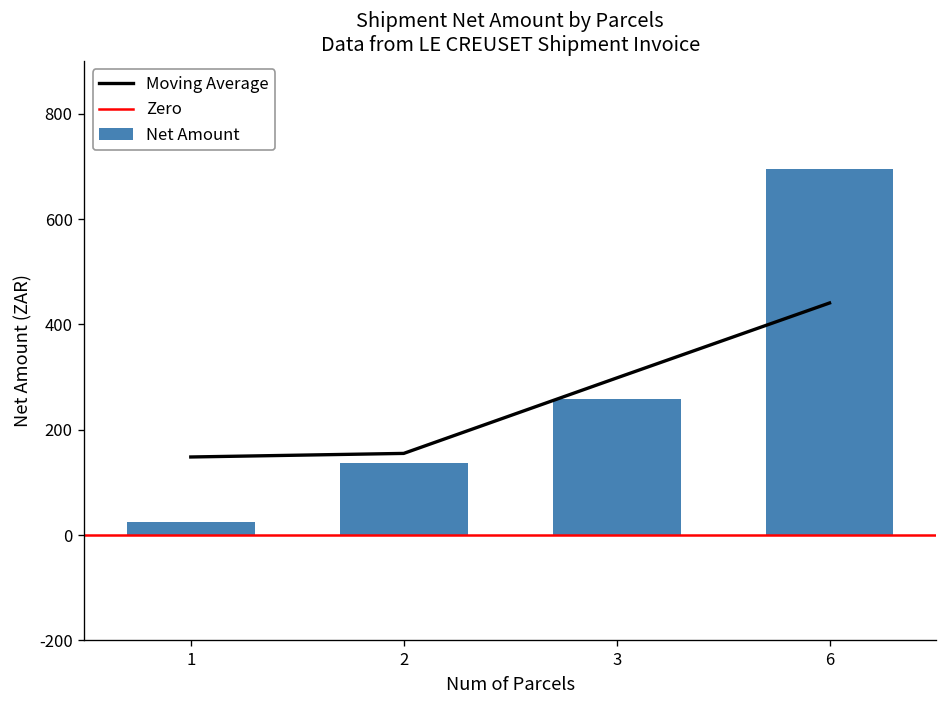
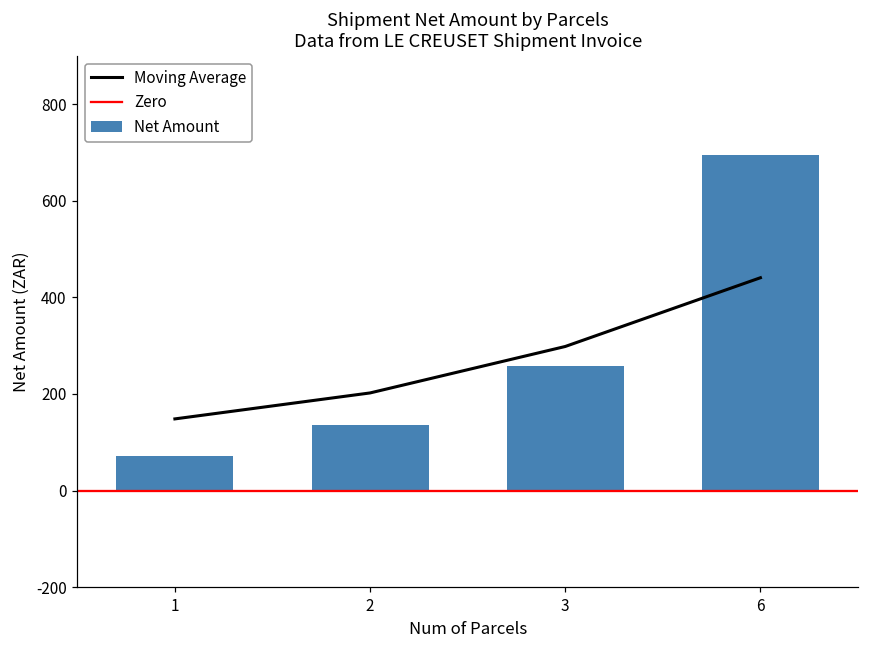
Net Amount, 1: 30 -> 70
Moving Average, 2: 160 -> 200
